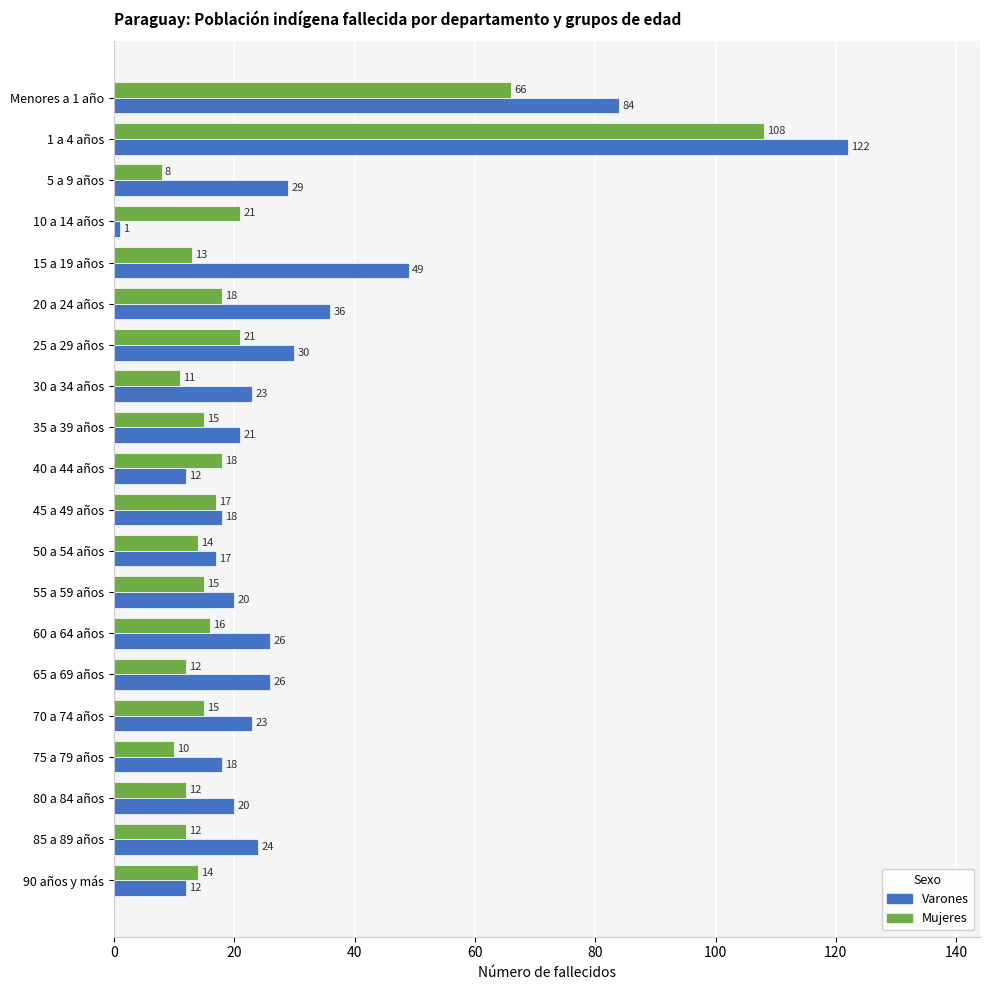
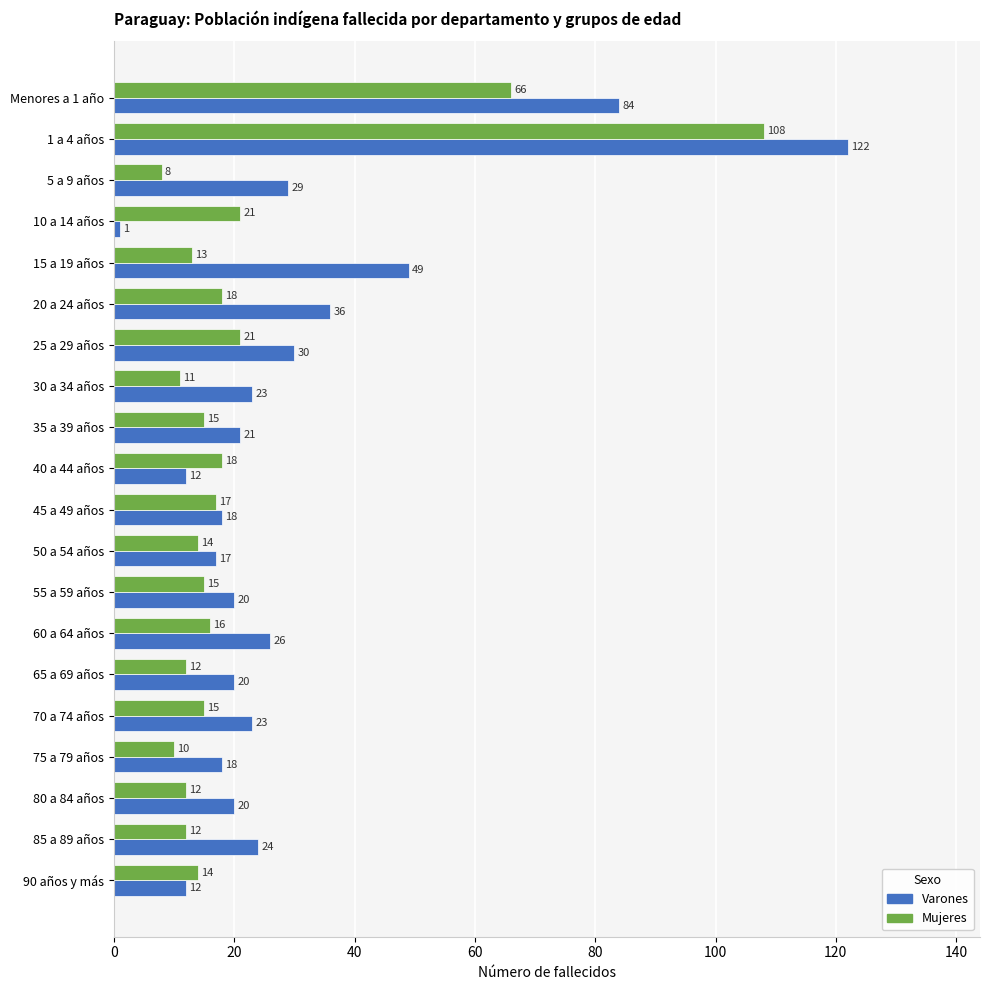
Varones, 65 a 69 años: 26 -> 20
